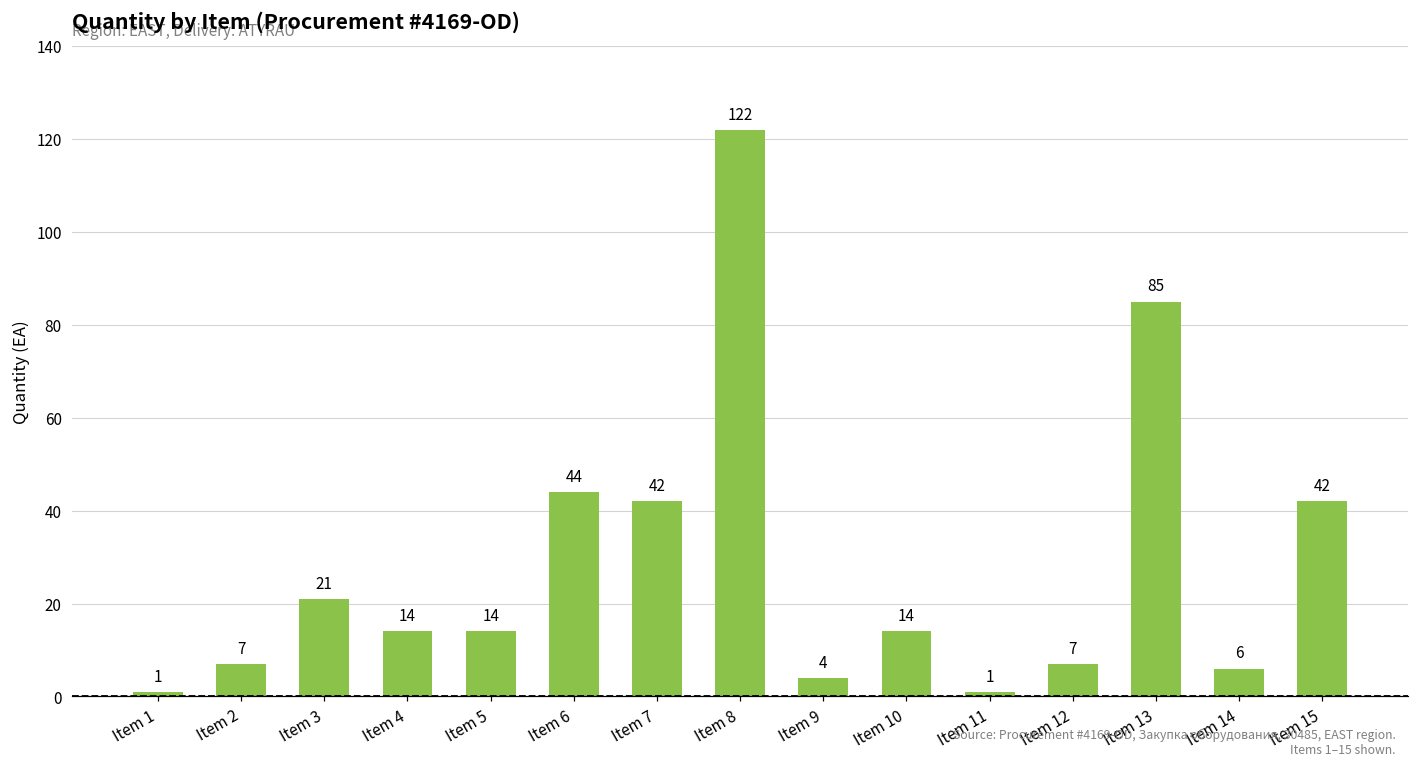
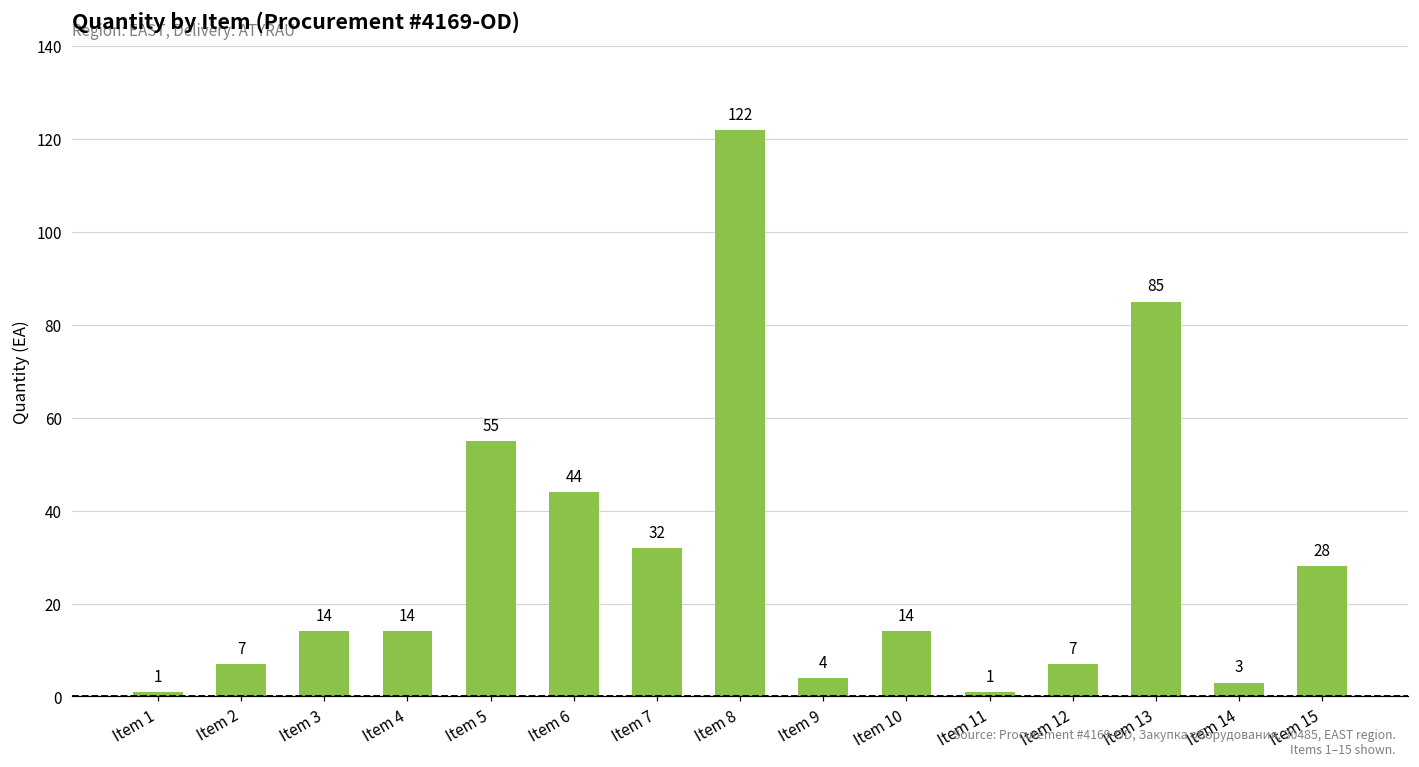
Item 3: 21 -> 14
Item 5: 14 -> 55
Item 7: 42 -> 32
Item 14: 6 -> 3
Item 15: 42 -> 28
